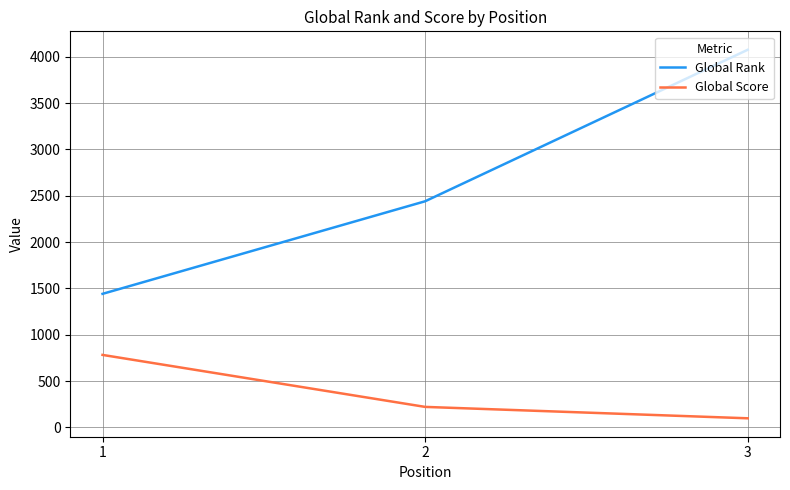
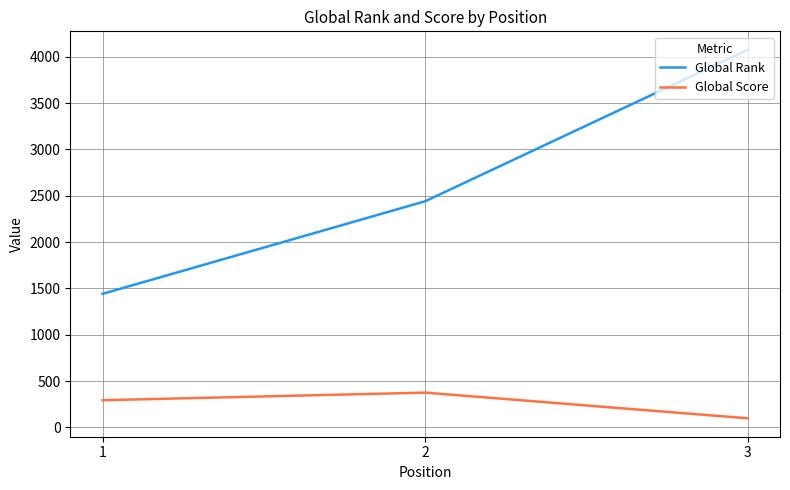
Global Score, 1: 800 -> 300
Global Score, 2: 200 -> 400
